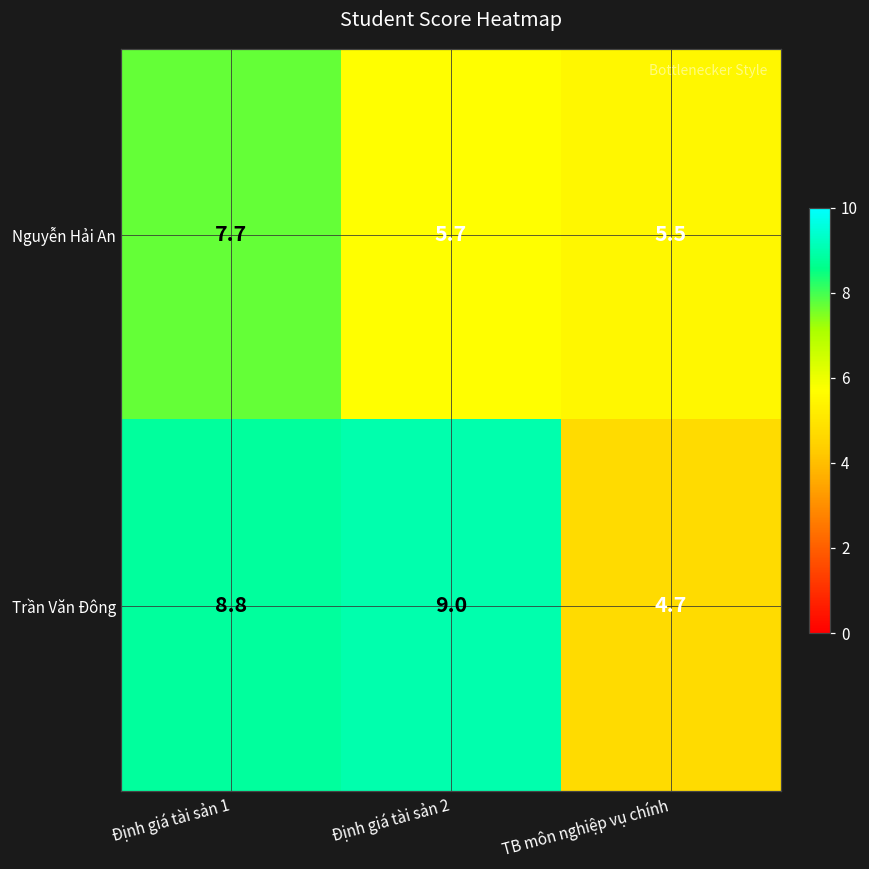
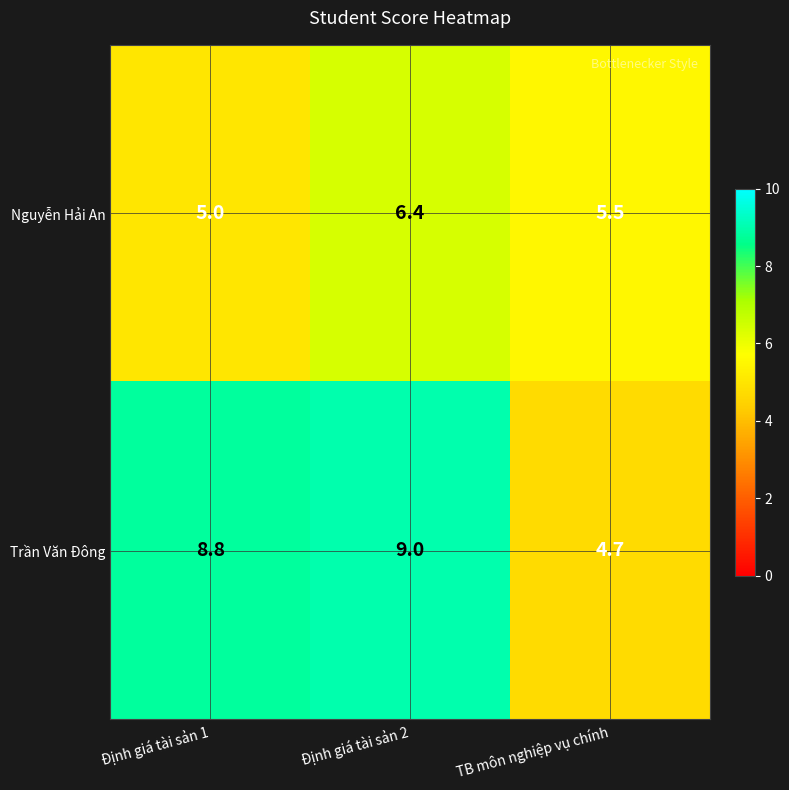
Nguyễn Hải An, Định giá tài sản 1: 7.7 -> 5.0
Nguyễn Hải An, Định giá tài sản 2: 5.7 -> 6.4
